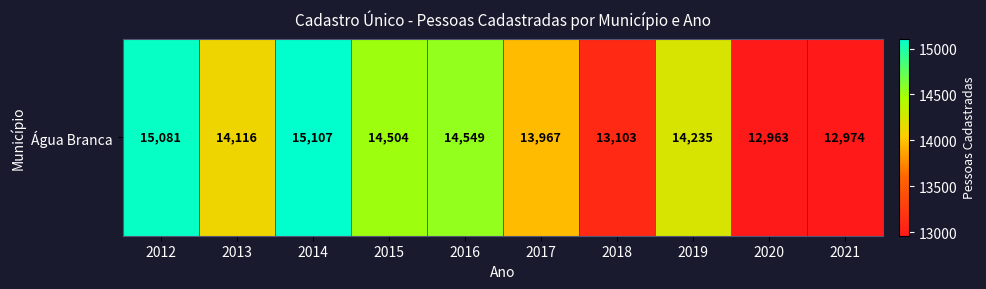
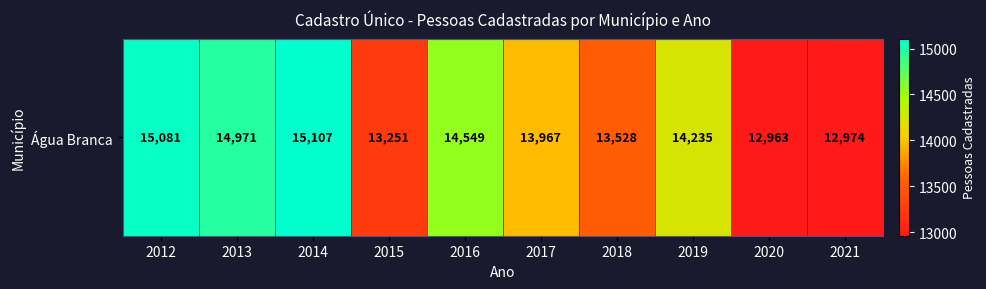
Água Branca, 2013: 14,116 -> 14,971
Água Branca, 2015: 14,504 -> 13,251
Água Branca, 2018: 13,103 -> 13,528
